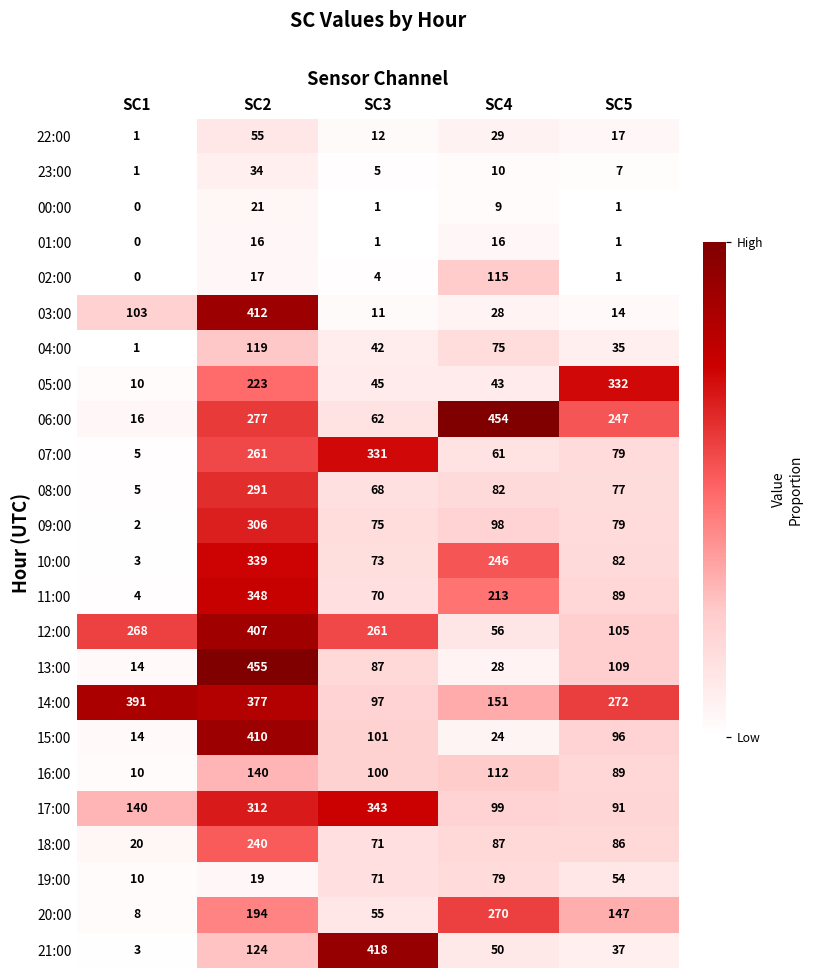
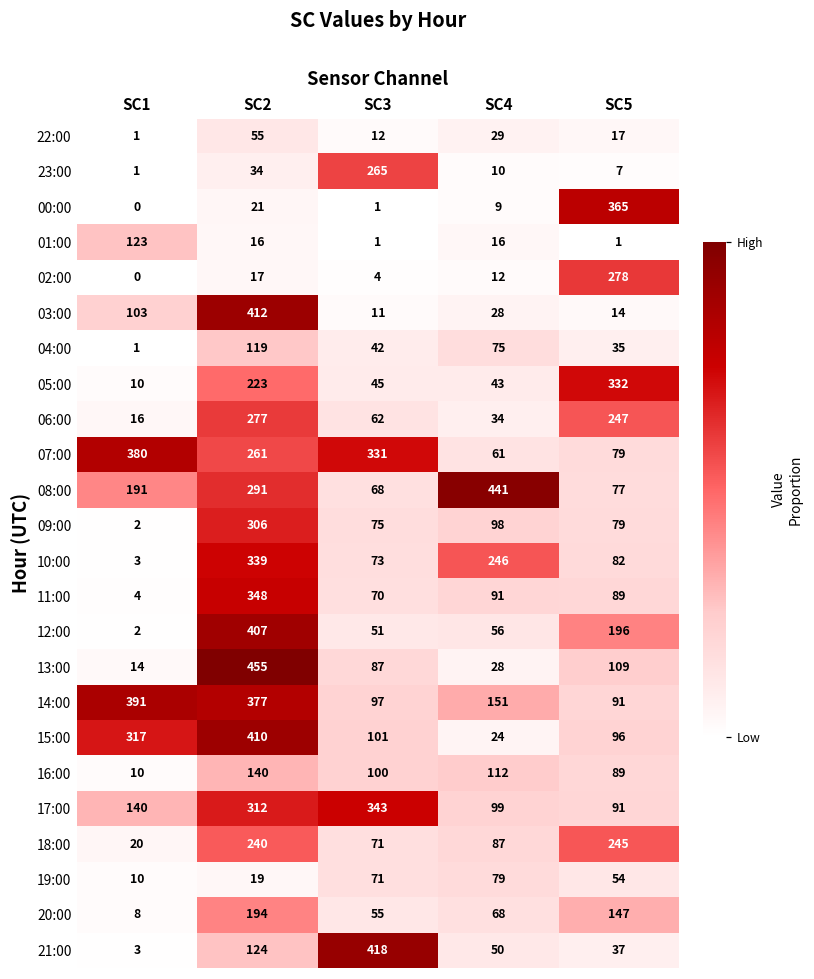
23:00, SC3: 5 -> 265
00:00, SC5: 1 -> 365
01:00, SC1: 0 -> 123
02:00, SC4: 115 -> 12
02:00, SC5: 1 -> 278
06:00, SC4: 454 -> 34
07:00, SC1: 5 -> 380
08:00, SC1: 5 -> 191
08:00, SC4: 82 -> 441
11:00, SC4: 213 -> 91
12:00, SC1: 268 -> 2
12:00, SC3: 261 -> 51
12:00, SC5: 105 -> 196
14:00, SC5: 272 -> 91
15:00, SC1: 14 -> 317
18:00, SC5: 86 -> 245
20:00, SC4: 270 -> 68
